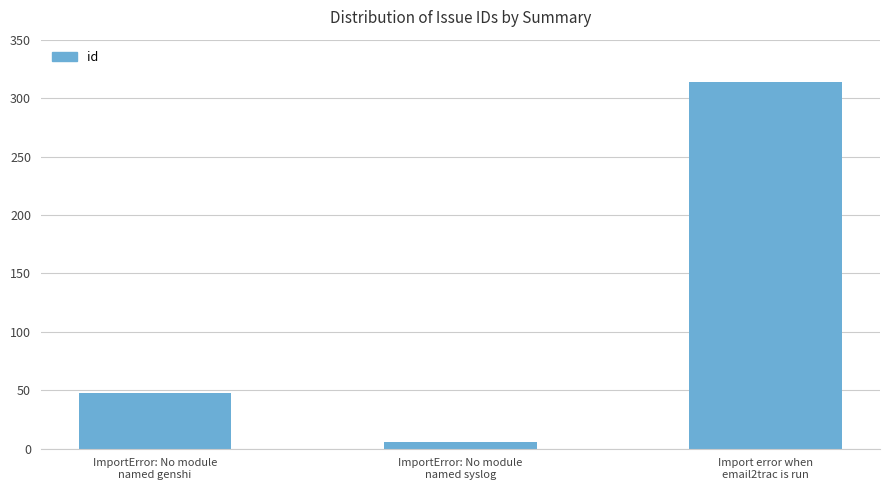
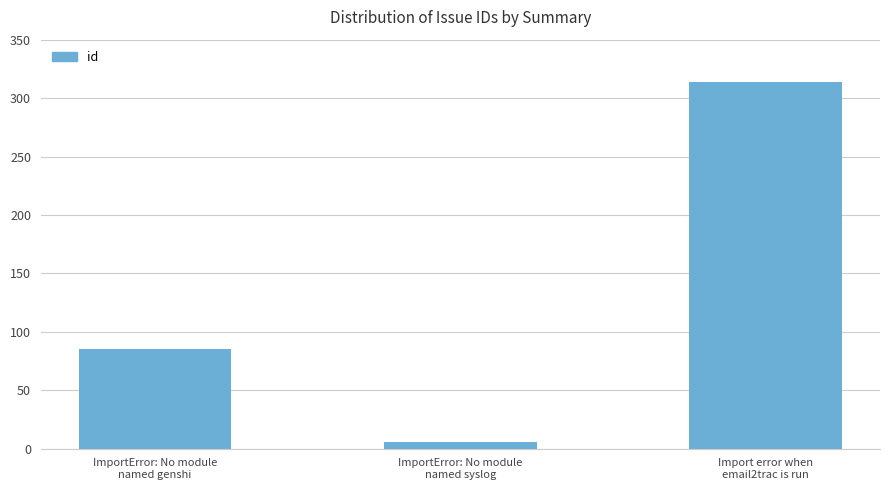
ImportError: No module named genshi: 48 -> 85
